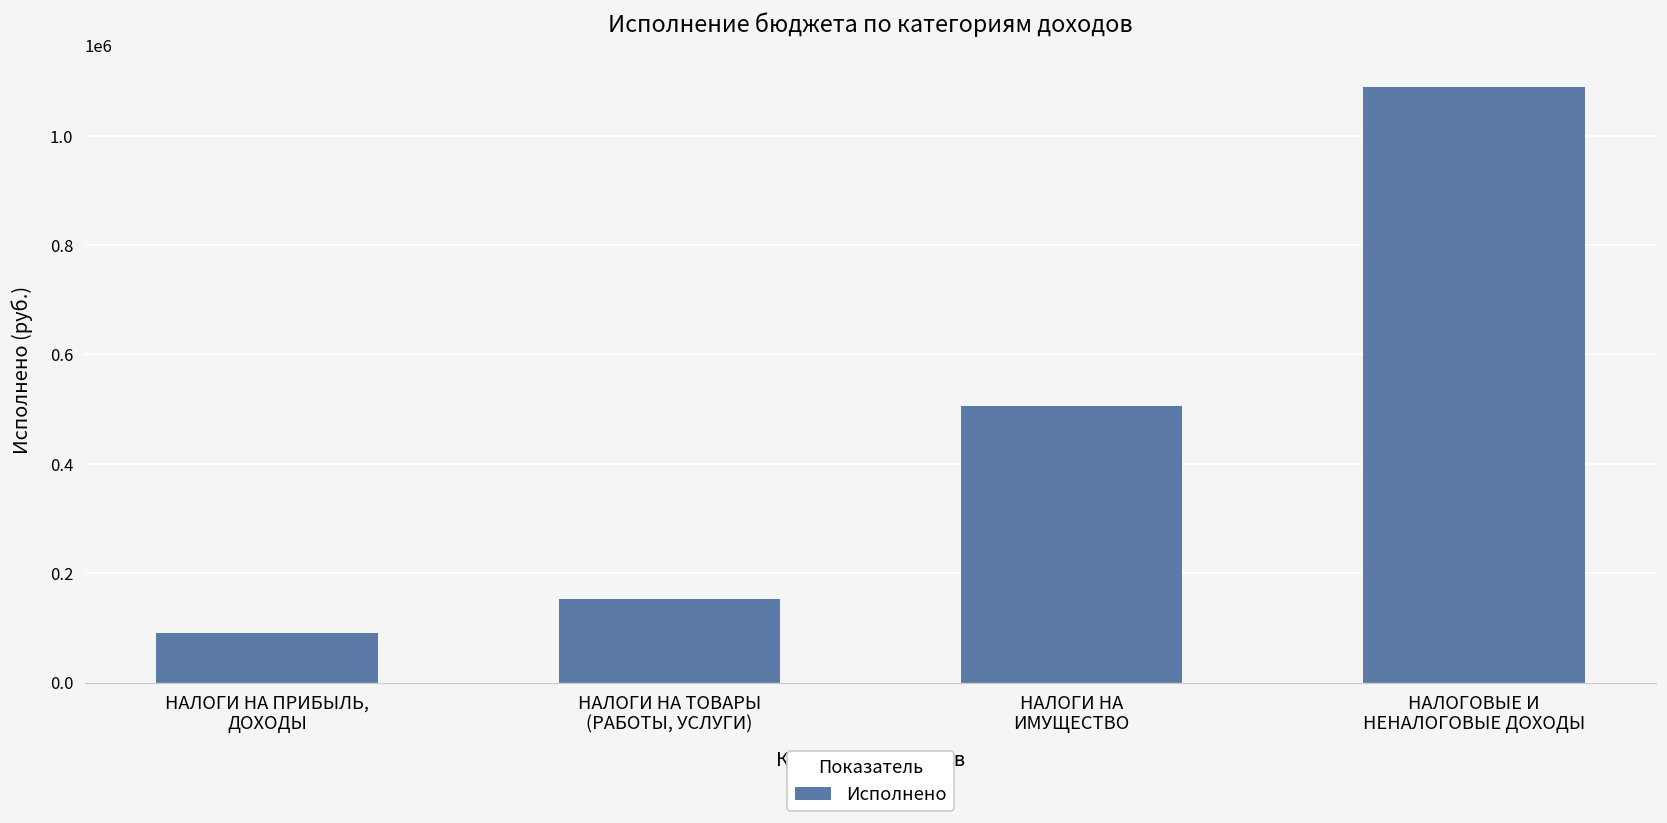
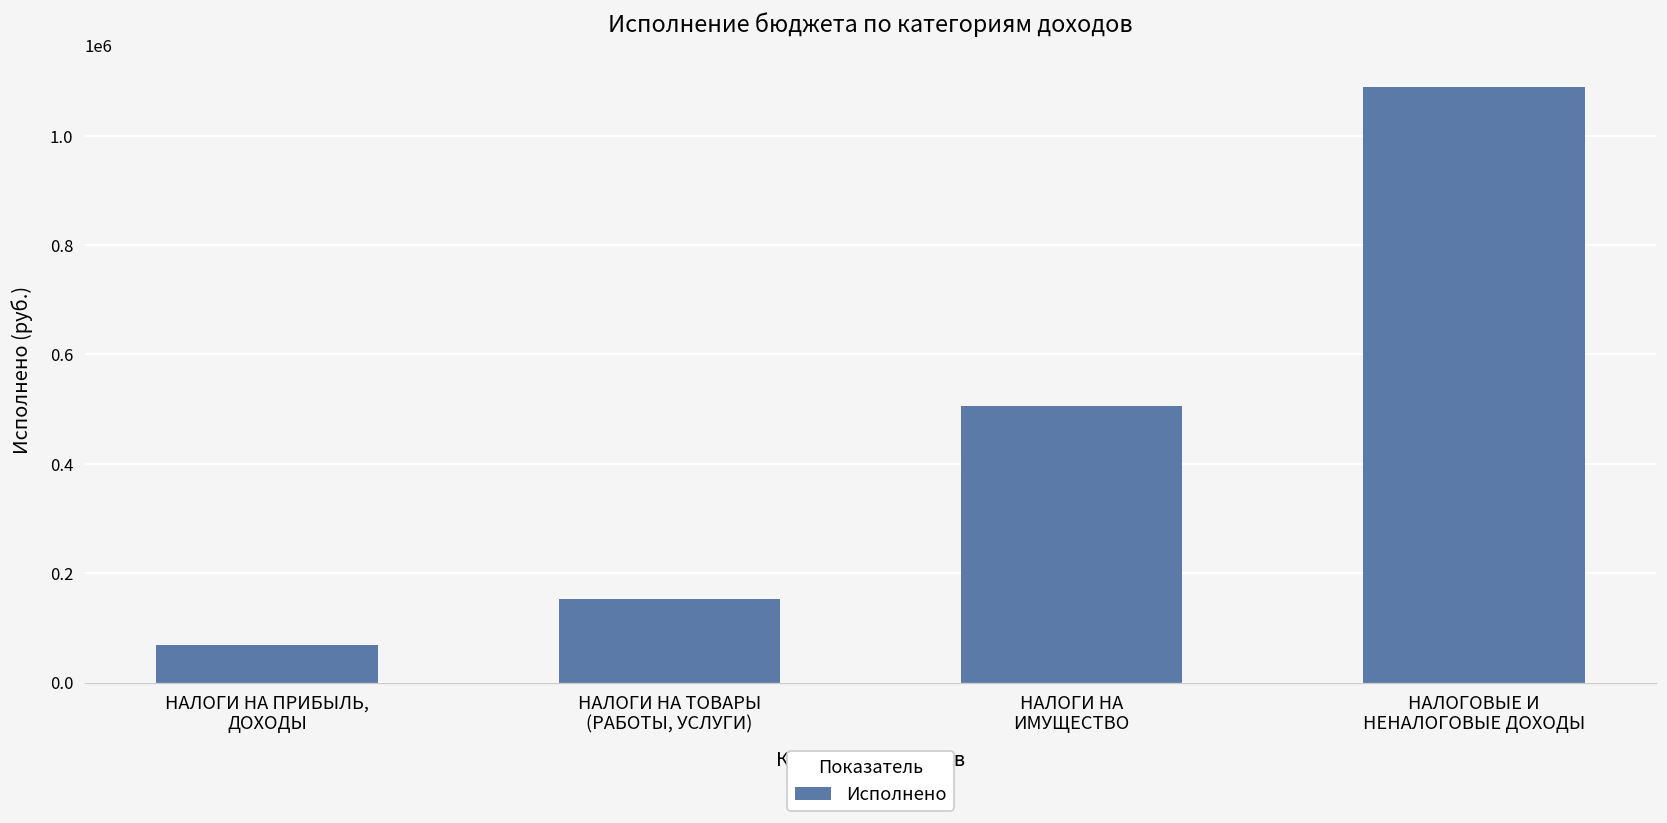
НАЛОГИ НА ПРИБЫЛЬ, ДОХОДЫ: 90000 -> 70000
